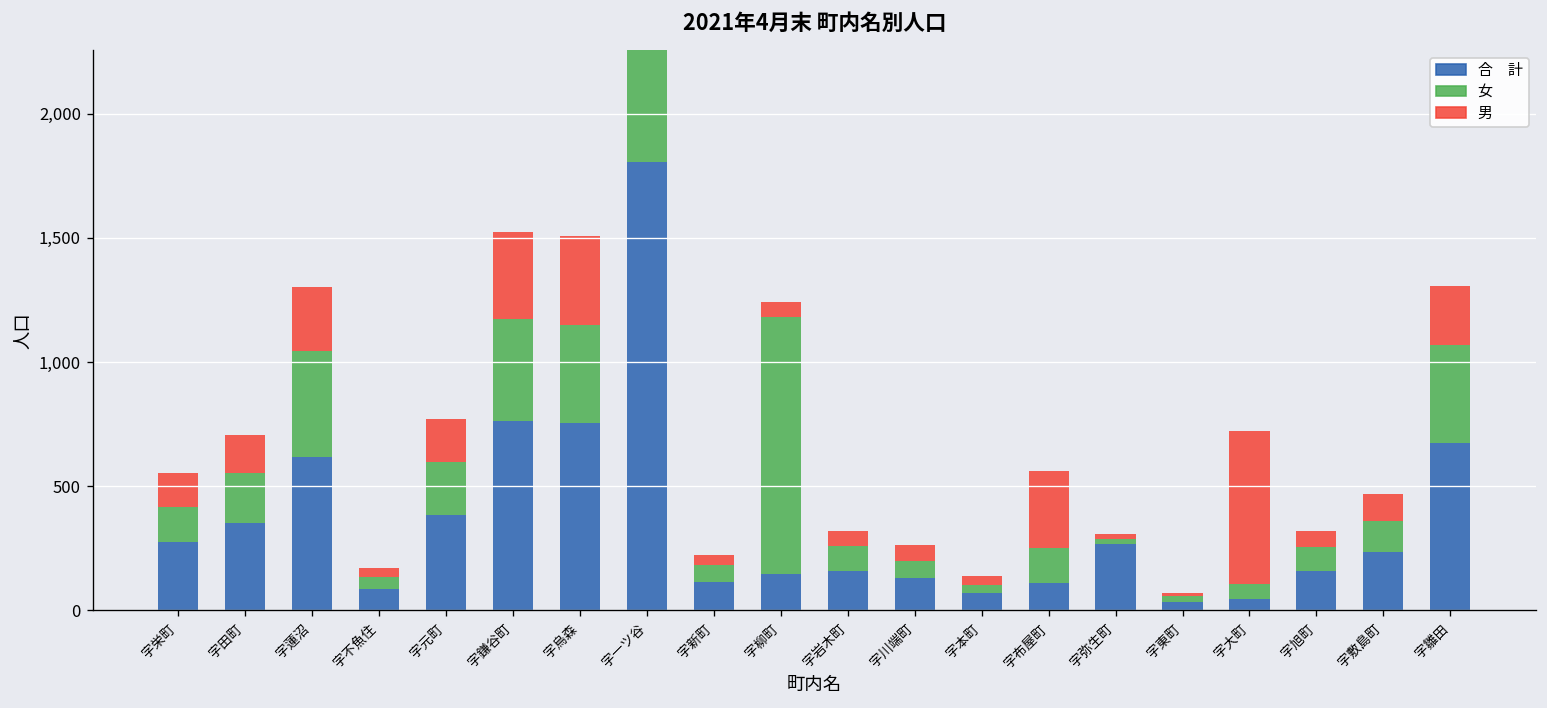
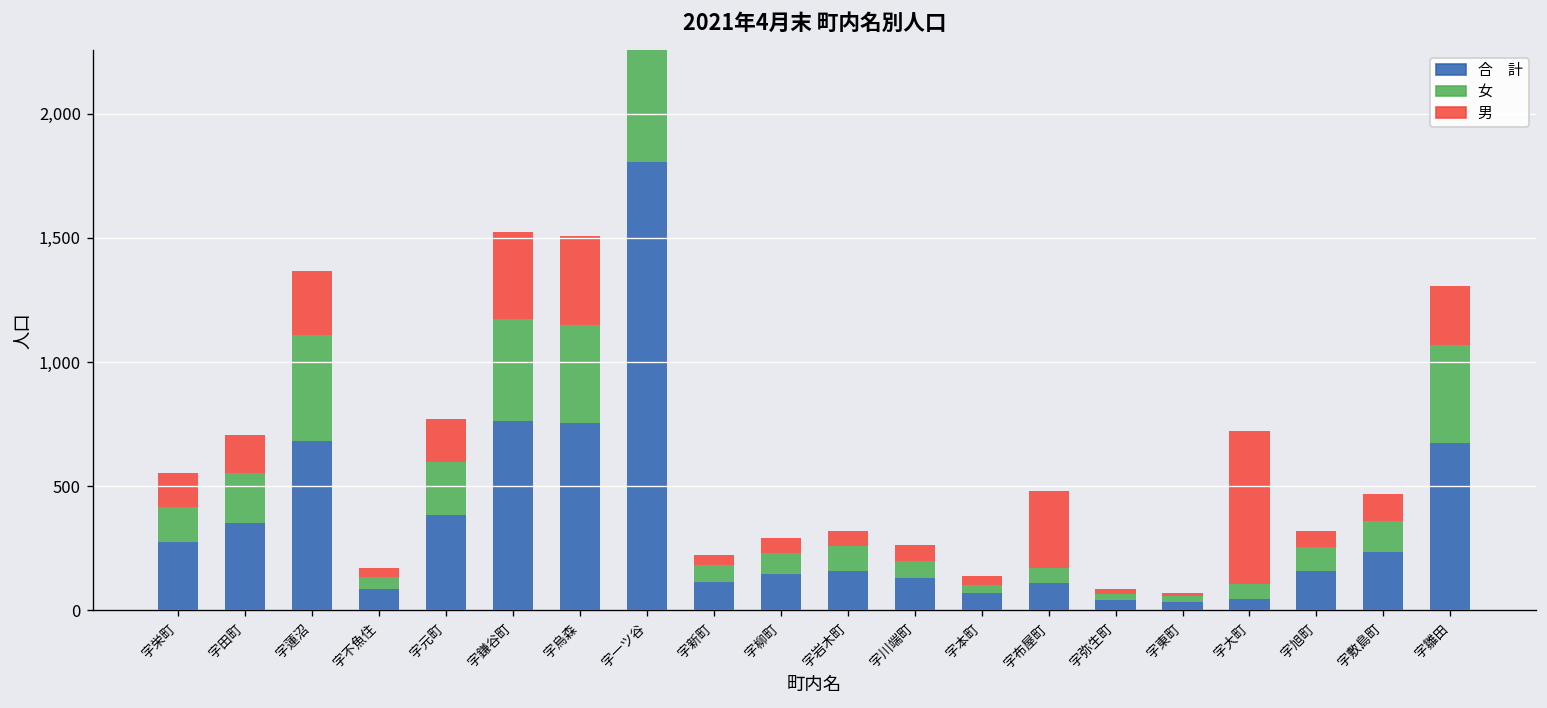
合 計, 字蓮沼: 620 -> 680
女, 字柳町: 1,040 -> 90
女, 字布屋町: 140 -> 60
合 計, 字弥生町: 270 -> 40
